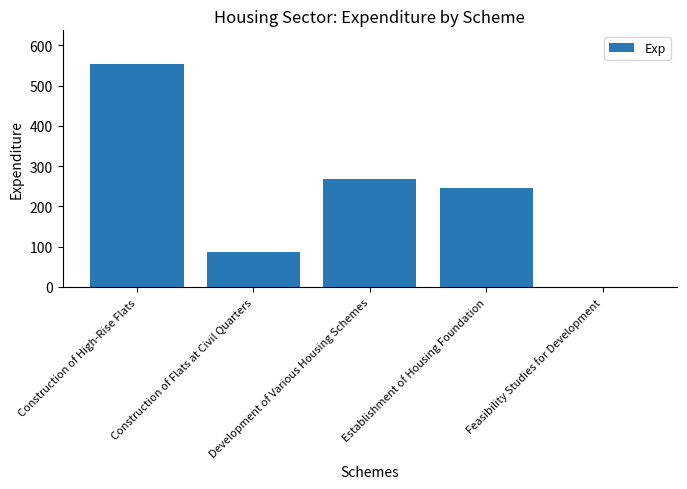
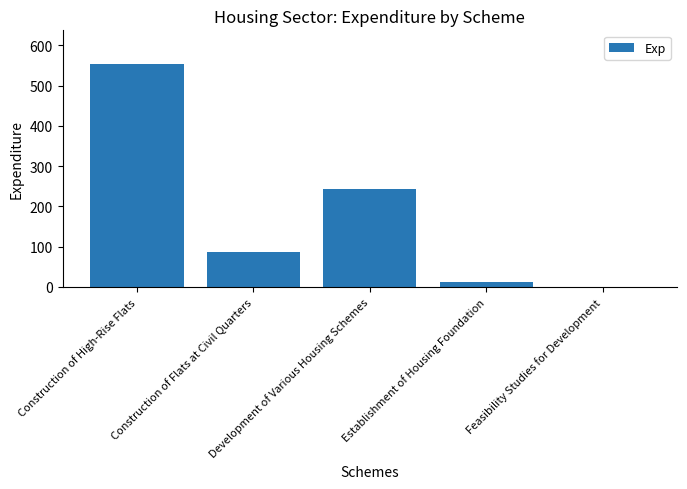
Development of Various Housing Schemes: 270 -> 240
Establishment of Housing Foundation: 240 -> 10
